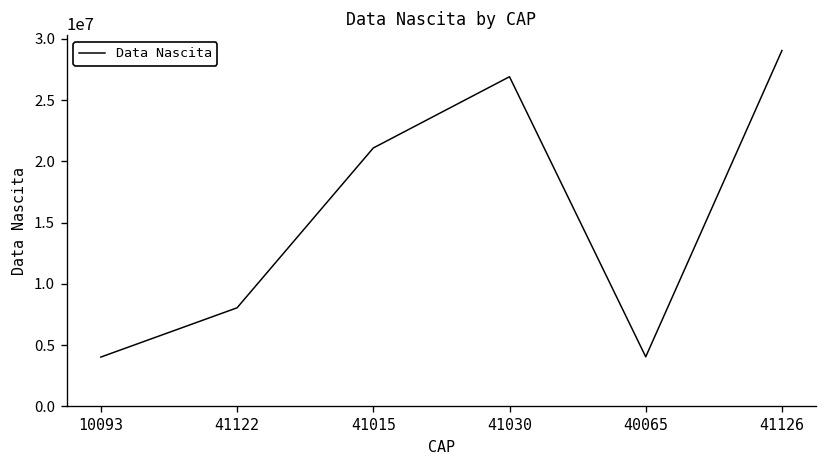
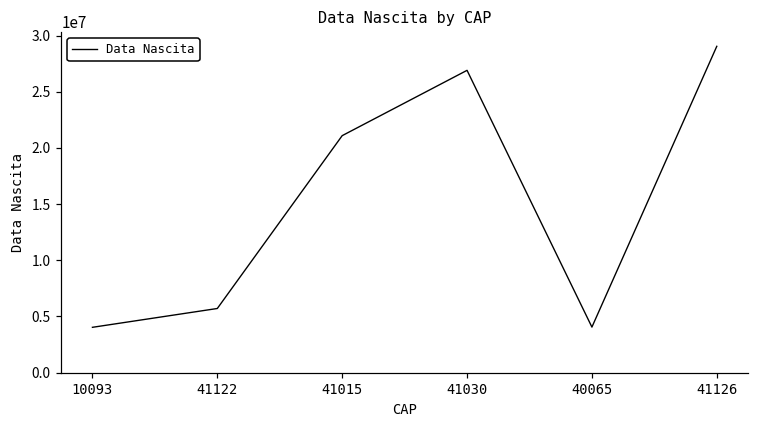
41122: 8100000 -> 5700000
